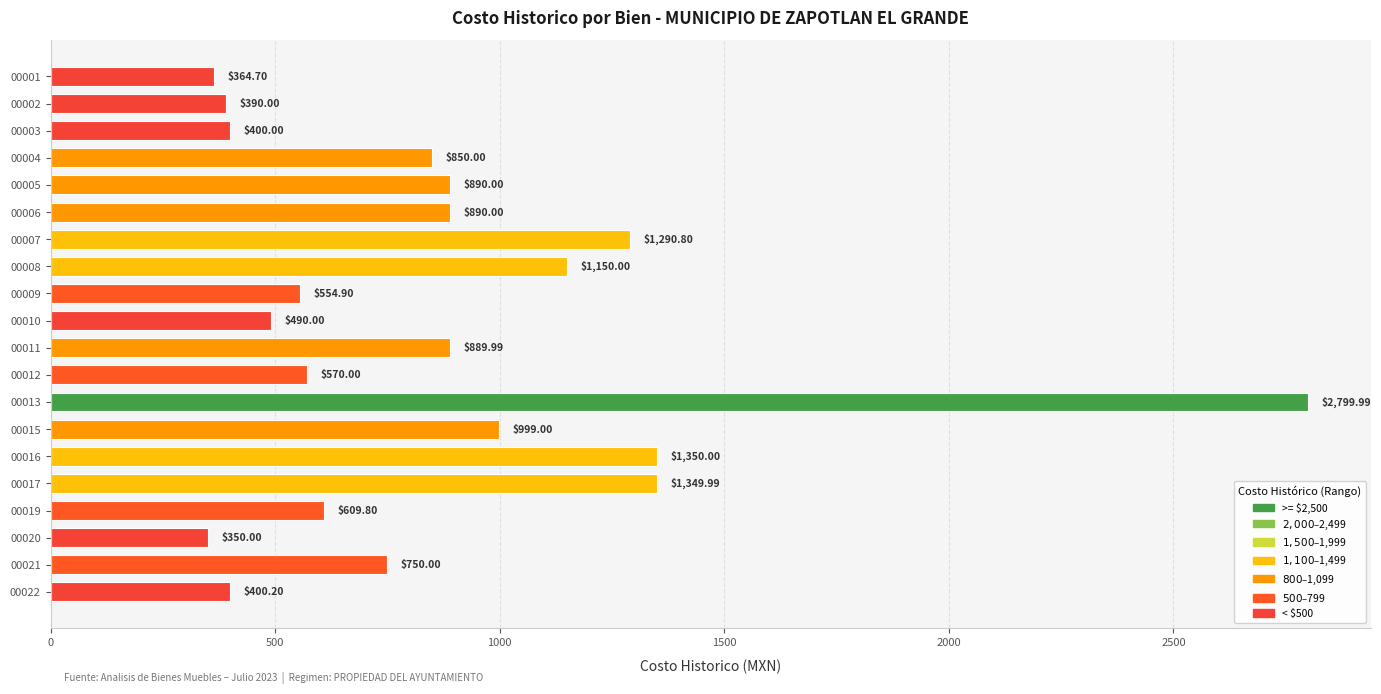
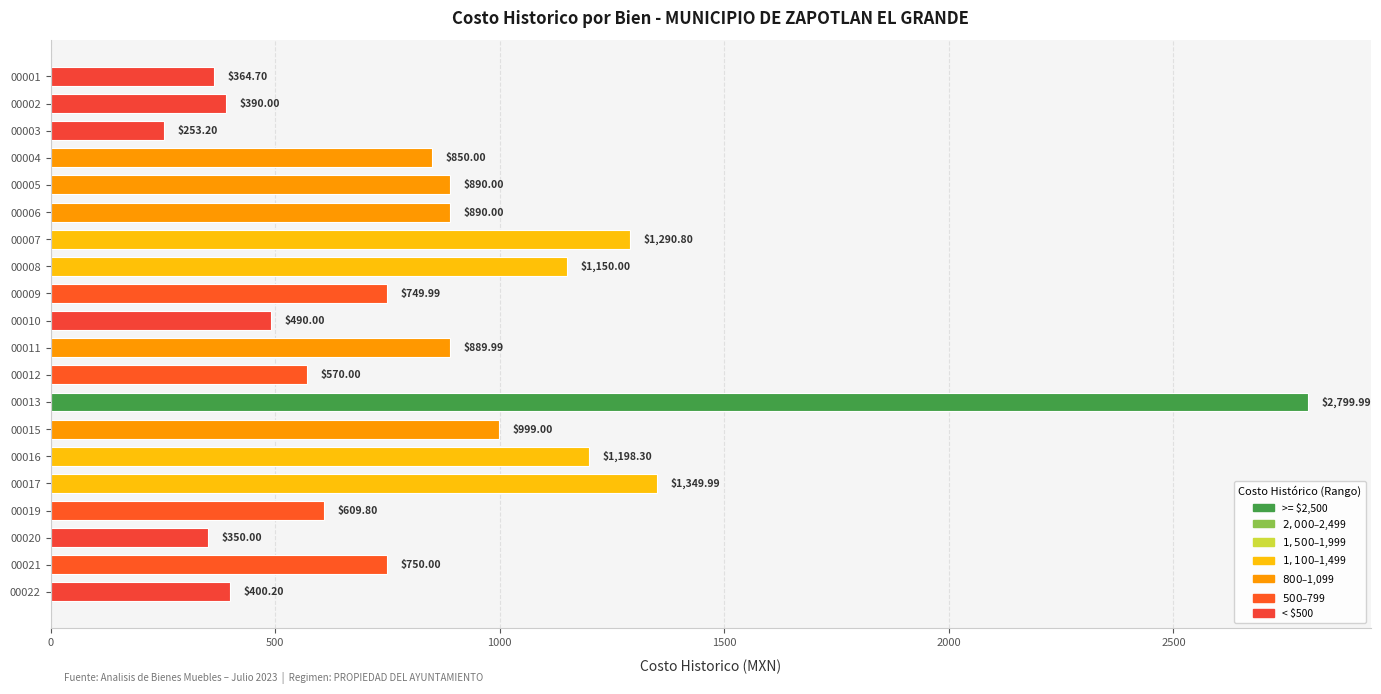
00003: $400.00 -> $253.20
00009: $554.90 -> $749.99
00016: $1,350.00 -> $1,198.30
